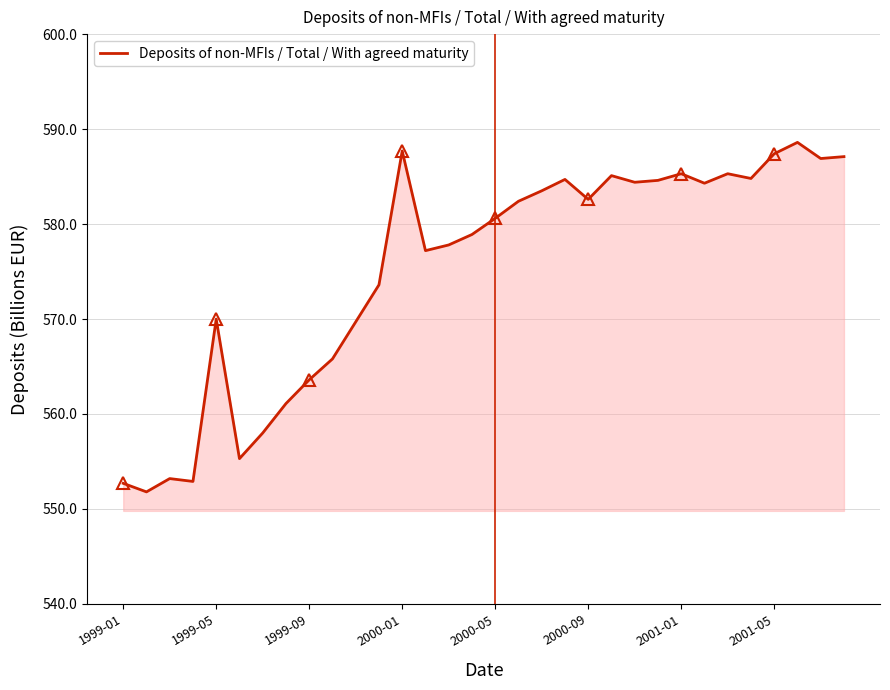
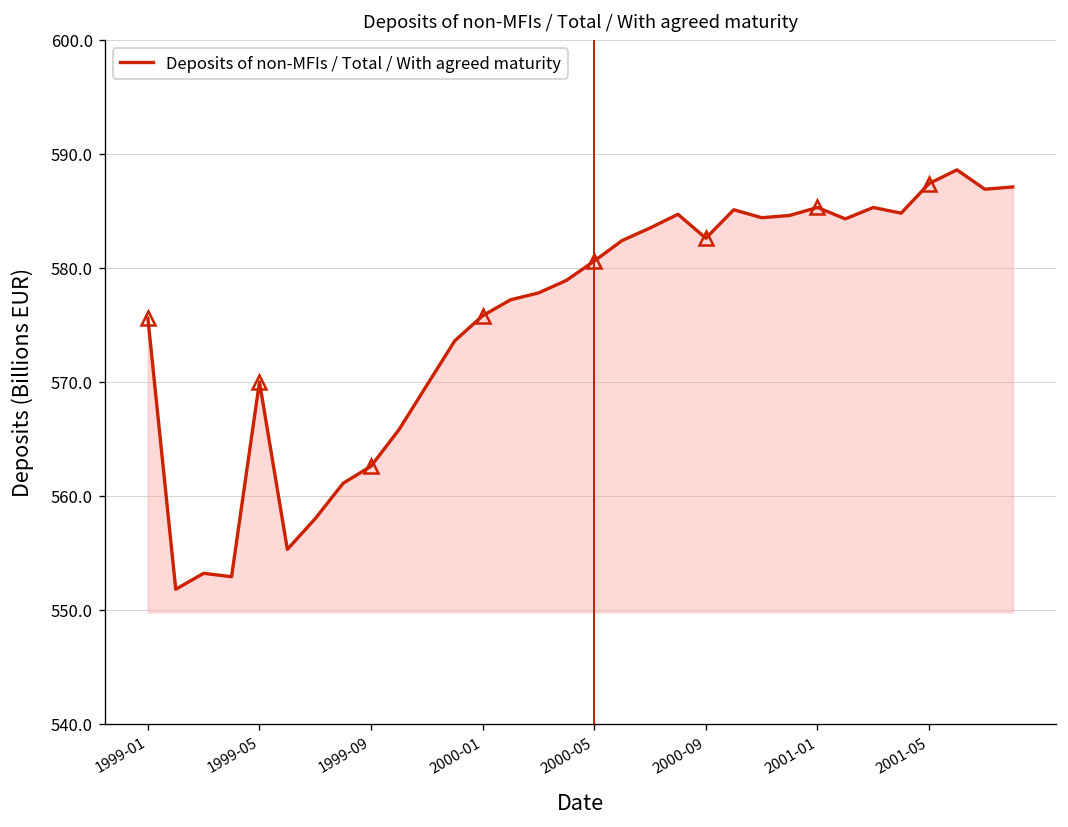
Deposits of non-MFIs / Total / With agreed maturity, 1999-01: 553 -> 576
Deposits of non-MFIs / Total / With agreed maturity, 1999-09: 564 -> 563
Deposits of non-MFIs / Total / With agreed maturity, 2000-01: 588 -> 576
